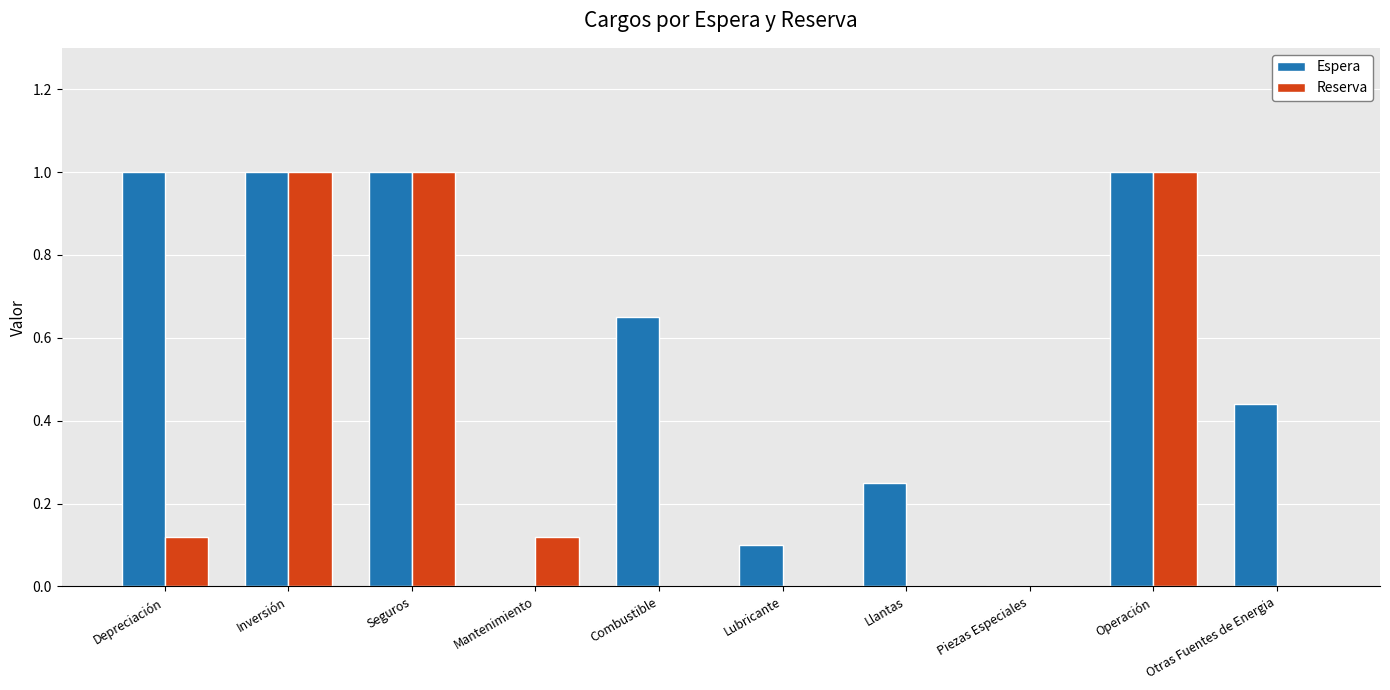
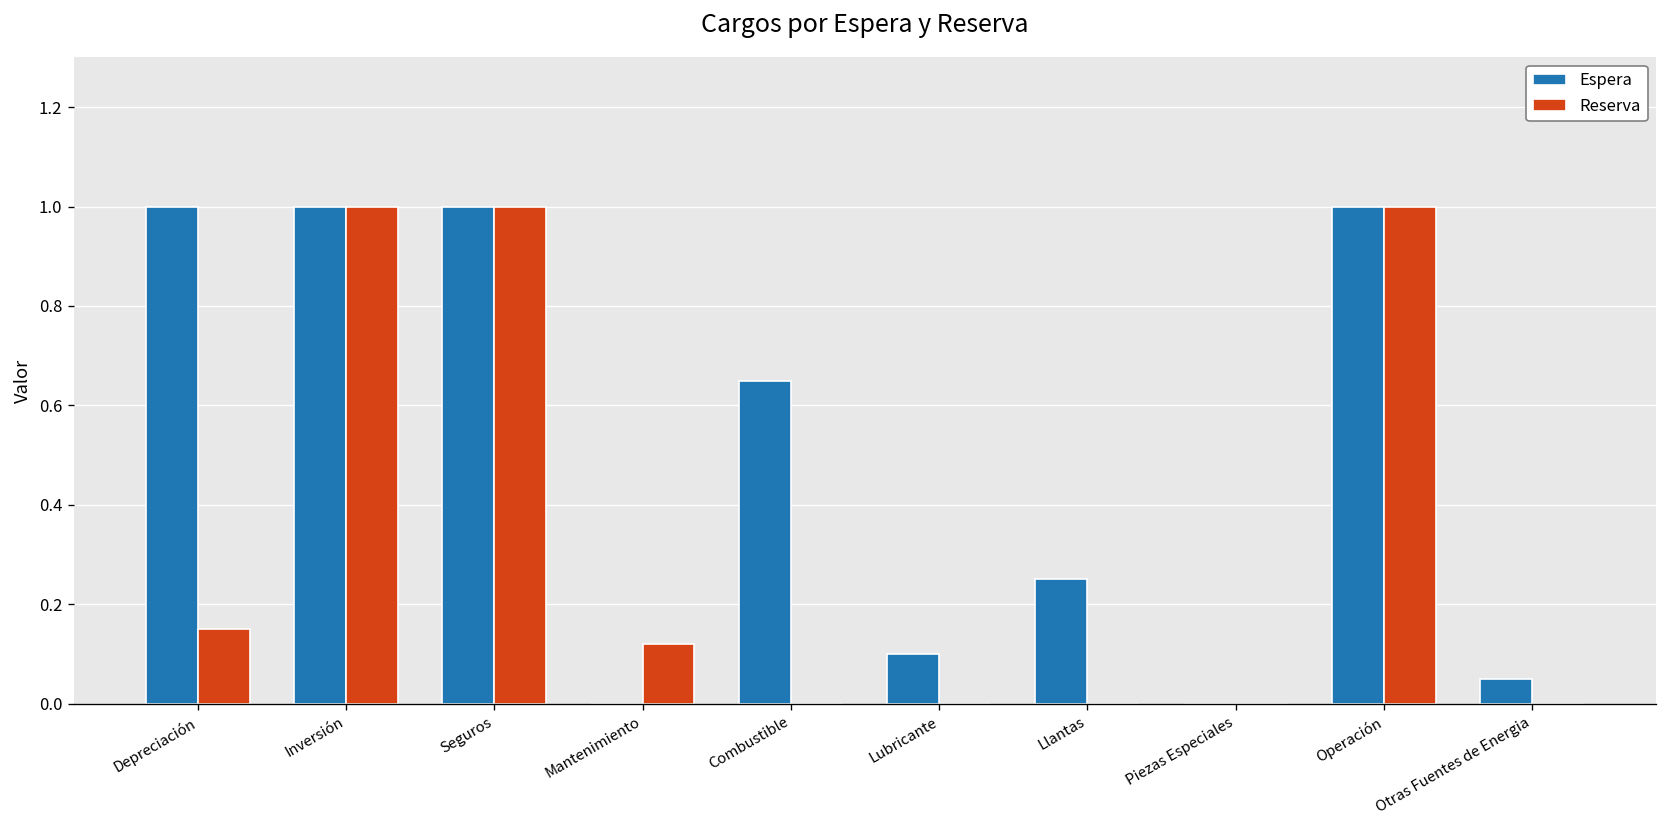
Reserva, Depreciación: 0.12 -> 0.15
Espera, Otras Fuentes de Energia: 0.44 -> 0.05
